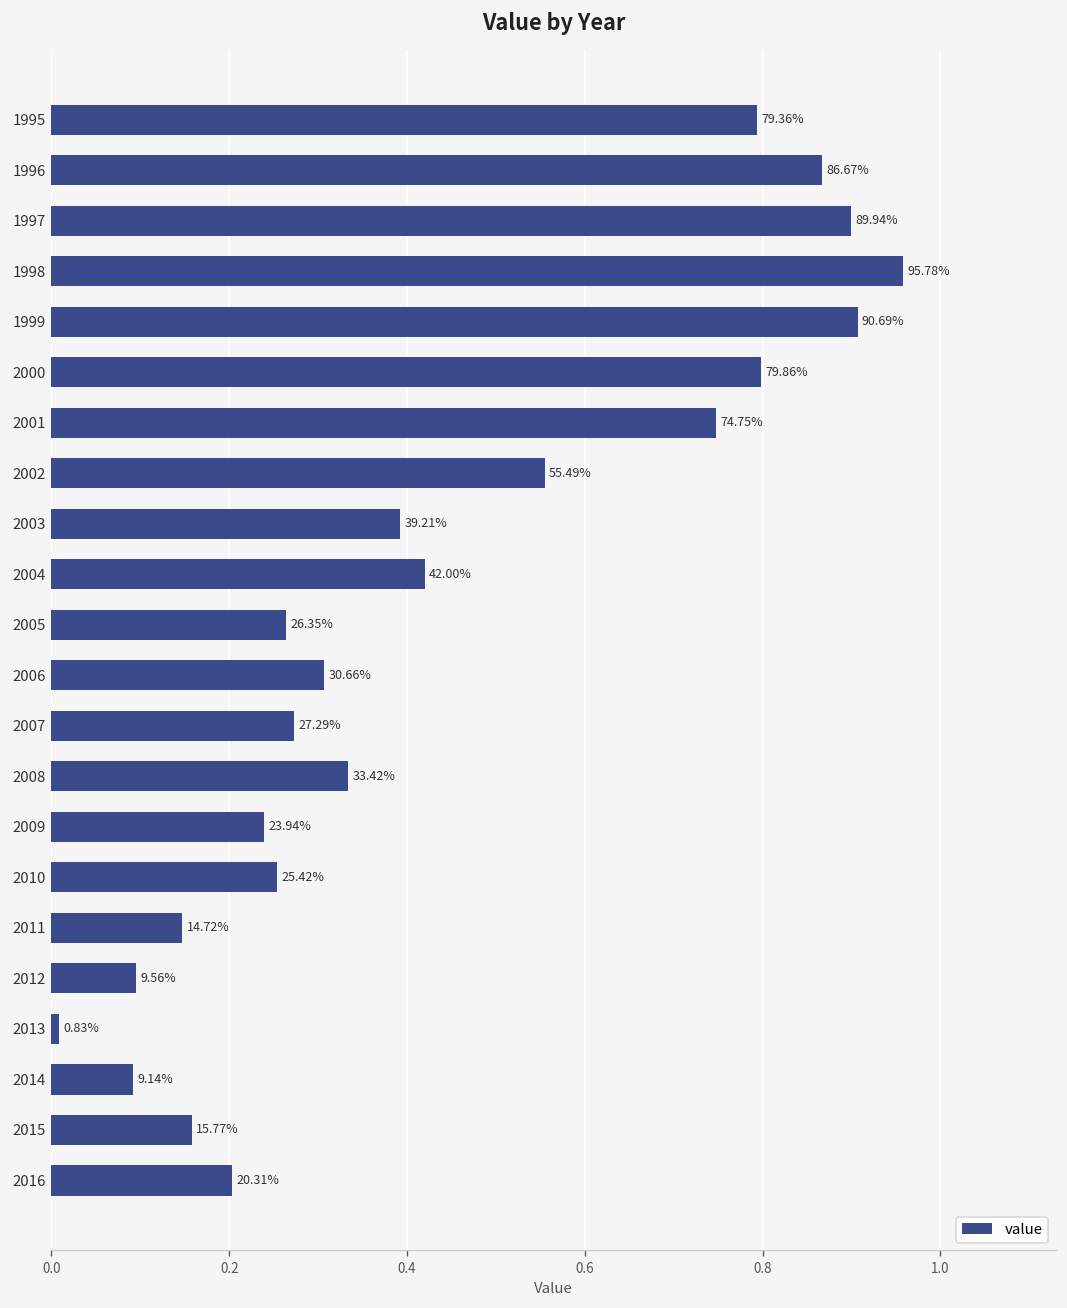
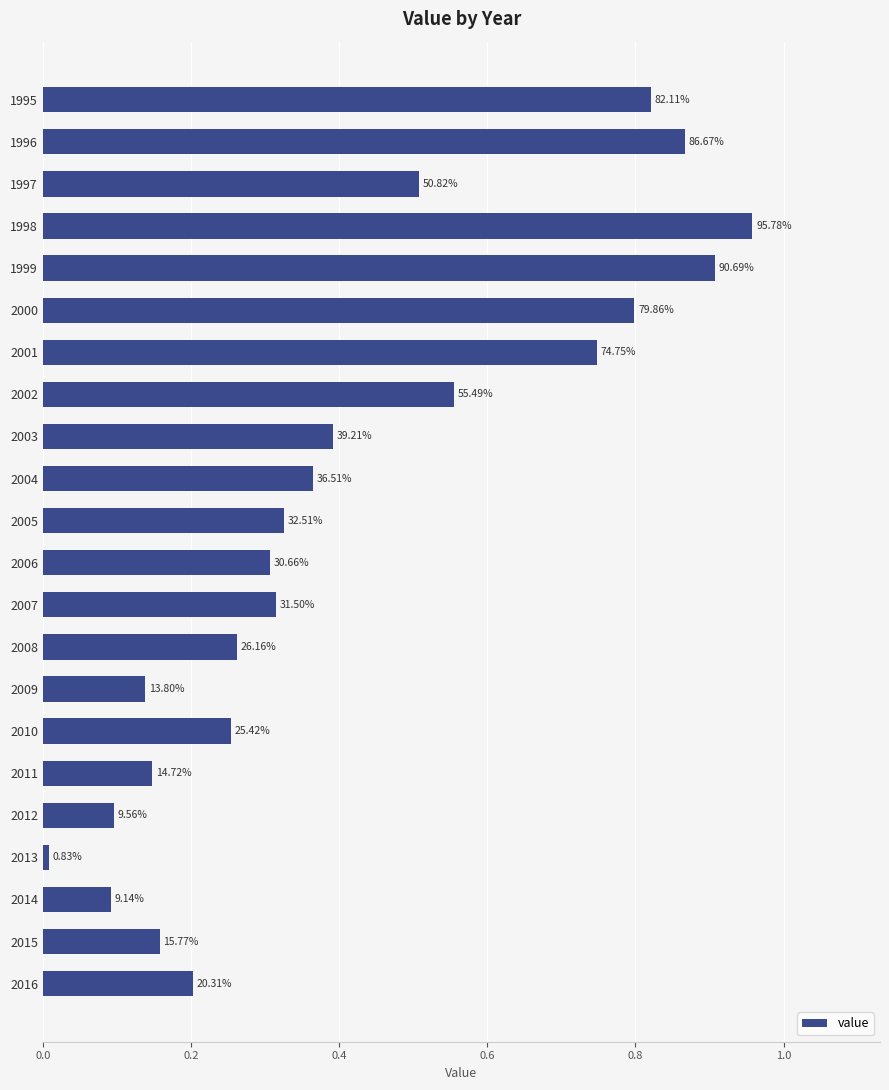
1995: 79.36% -> 82.11%
1997: 89.94% -> 50.82%
2004: 42.00% -> 36.51%
2005: 26.35% -> 32.51%
2007: 27.29% -> 31.50%
2008: 33.42% -> 26.16%
2009: 23.94% -> 13.80%
